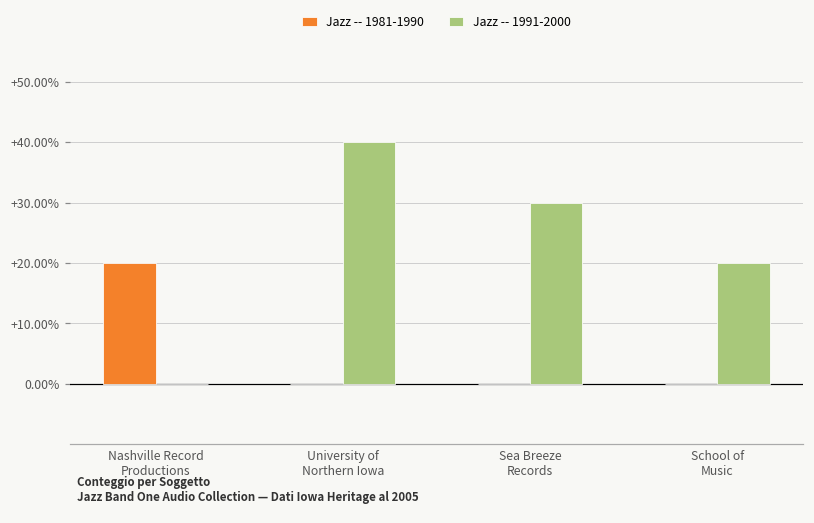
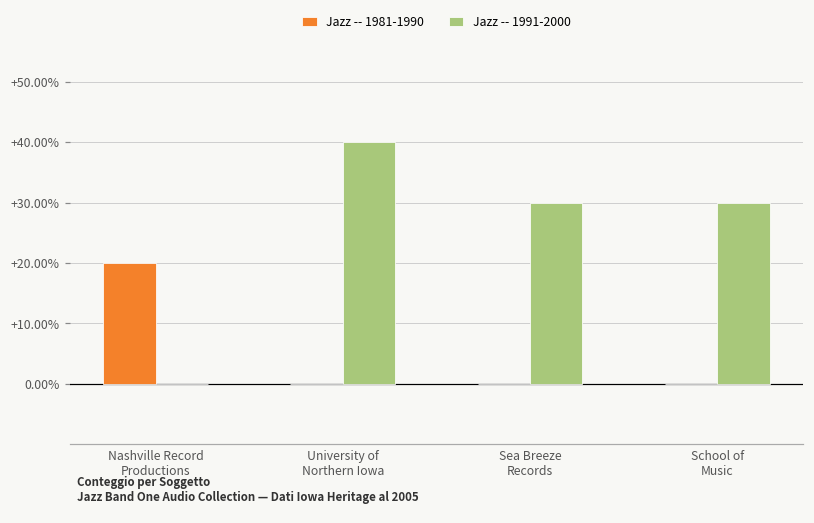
Jazz -- 1991-2000, School of Music: +20% -> +30%
